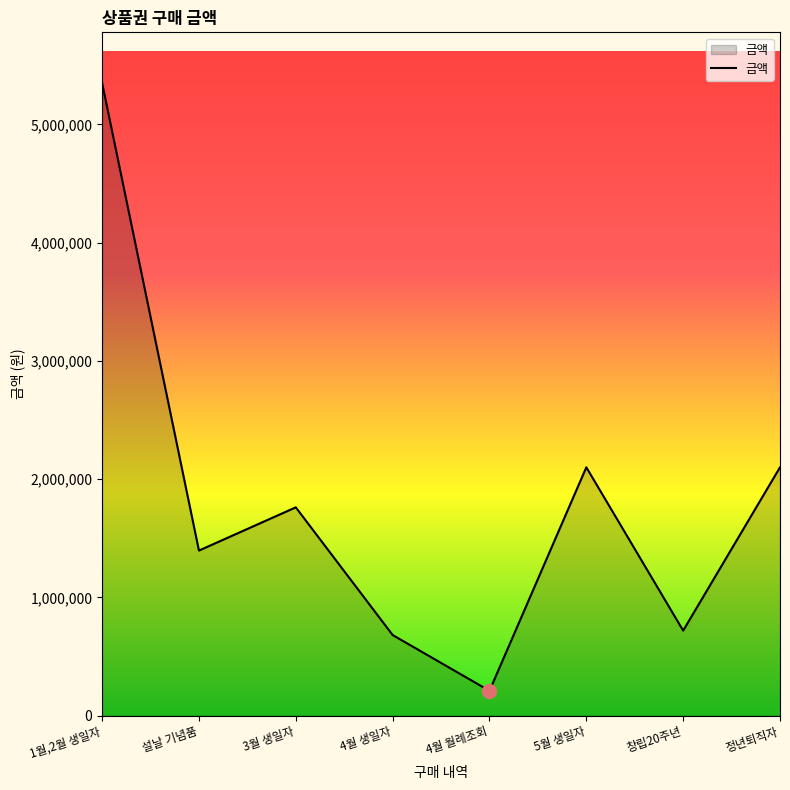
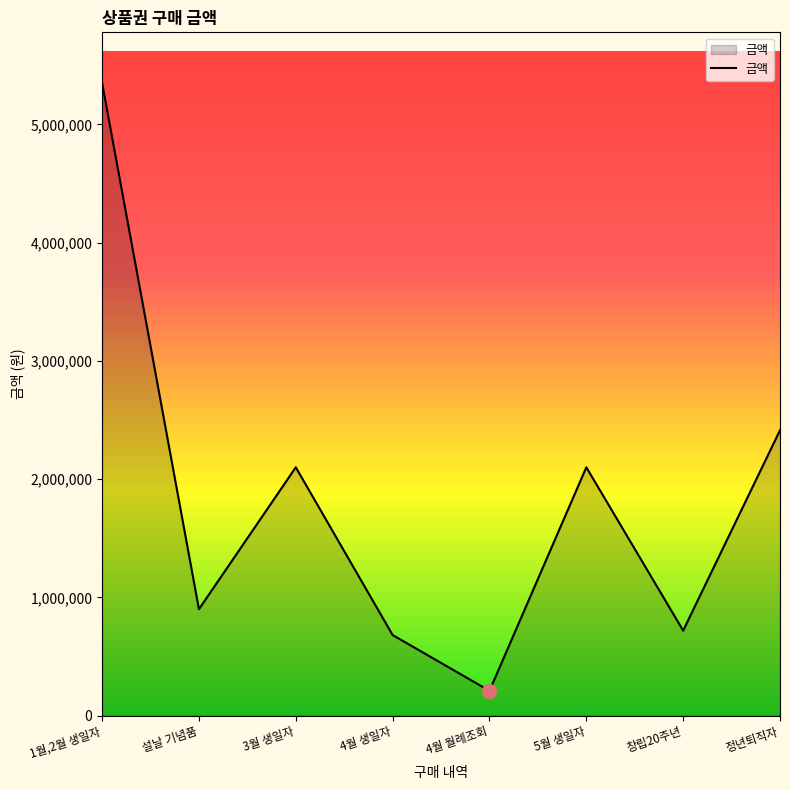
금액, 설날 기념품: 1,400,000 -> 900,000
금액, 3월 생일자: 1,760,000 -> 2,100,000
금액, 정년퇴직자: 2,100,000 -> 2,410,000
